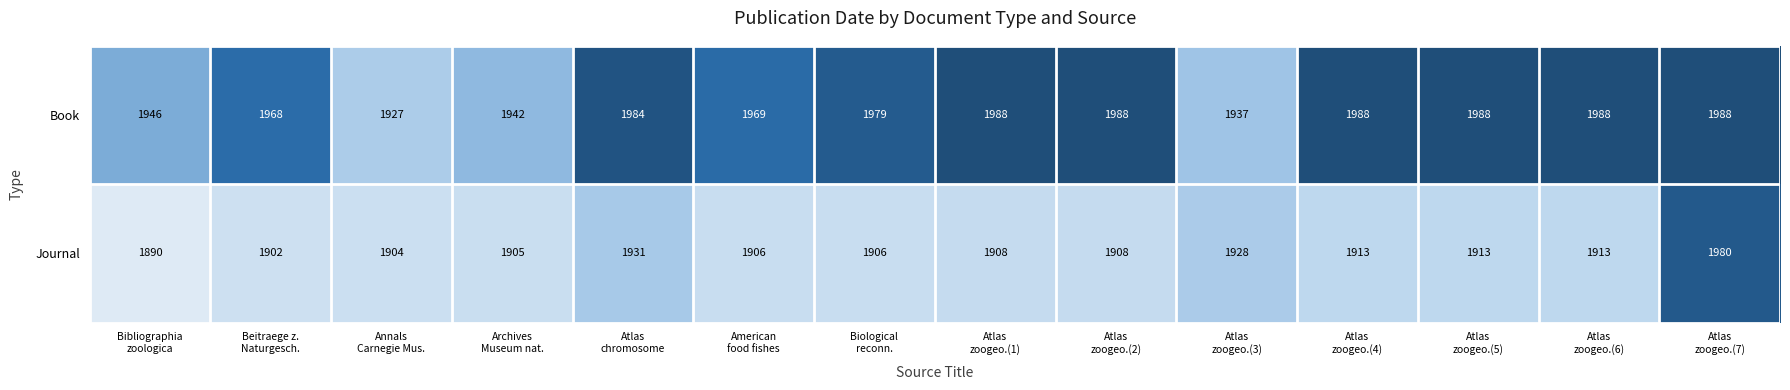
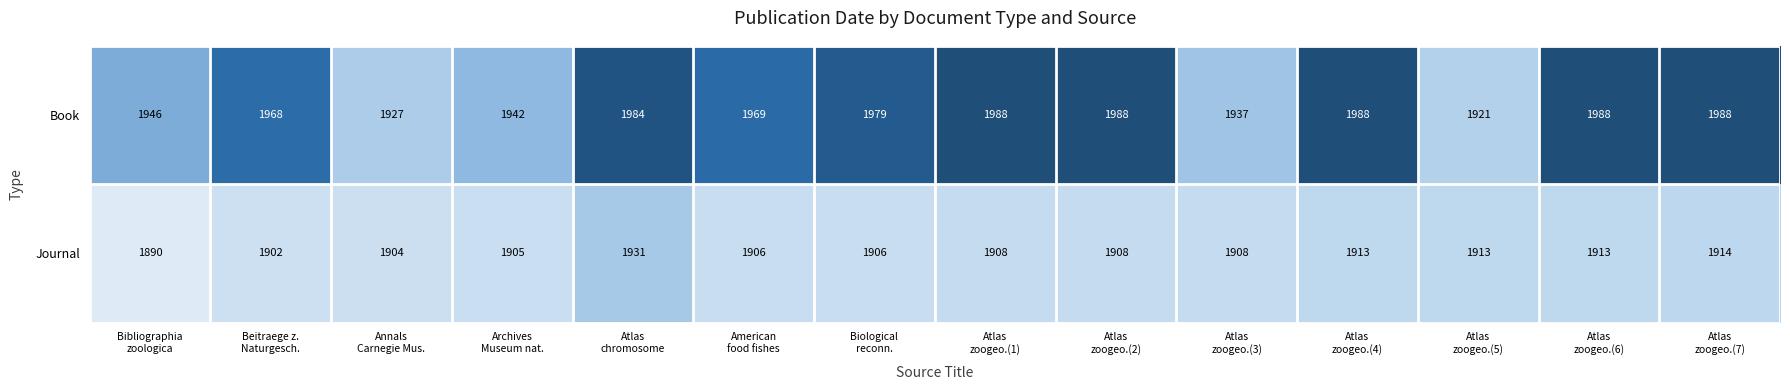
Book, Atlas zoogeo.(5): 1988 -> 1921
Journal, Atlas zoogeo.(3): 1928 -> 1908
Journal, Atlas zoogeo.(7): 1980 -> 1914
